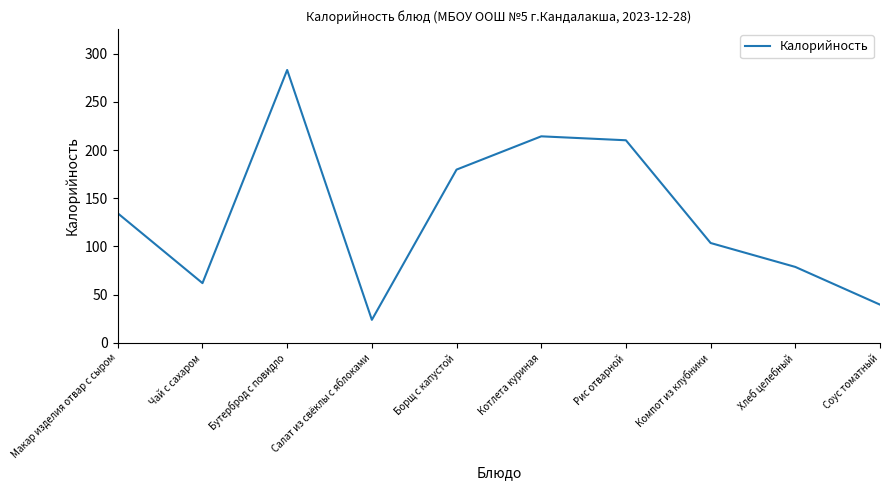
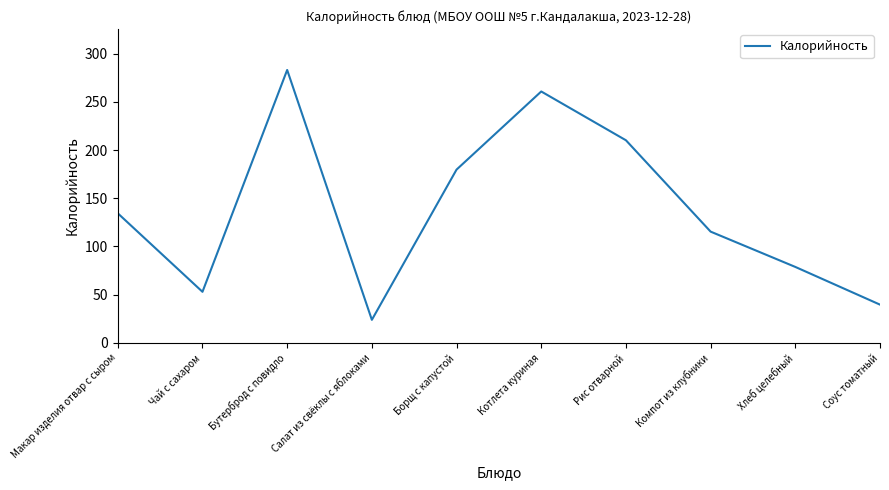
Чай с сахаром: 60 -> 50
Котлета куриная: 210 -> 260
Компот из клубники: 100 -> 120
